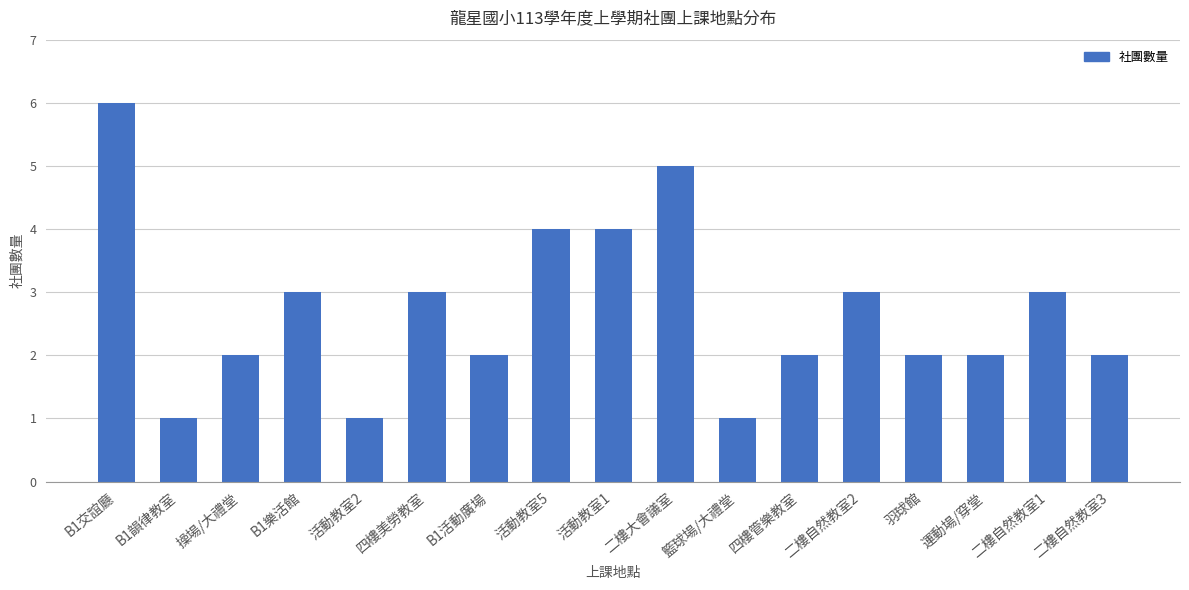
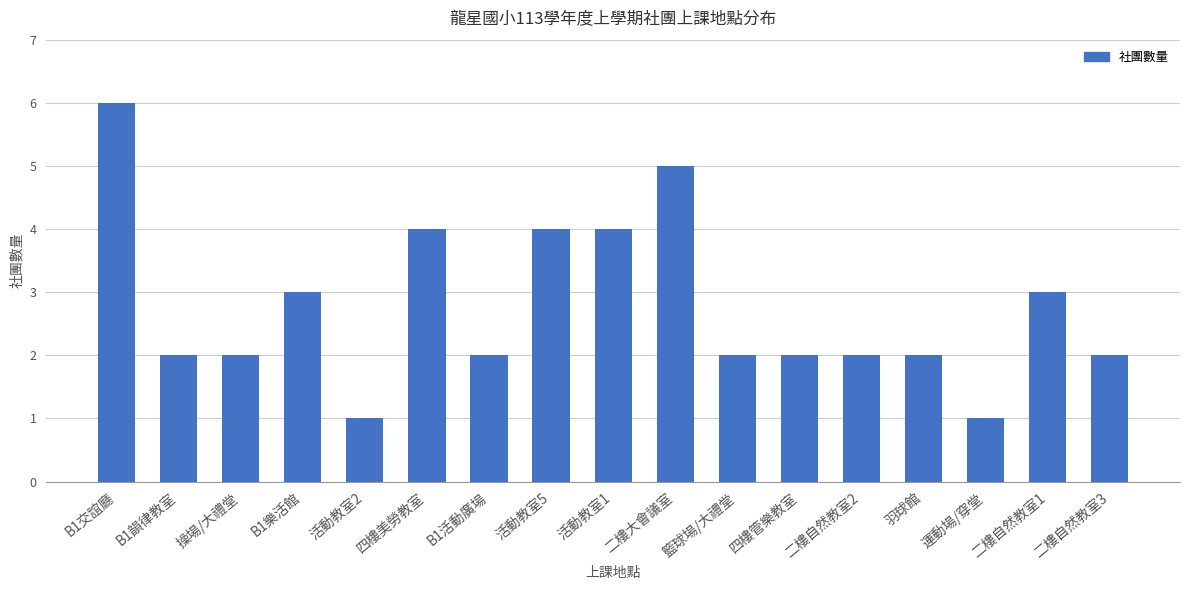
B1韻律教室: 1 -> 2
四樓美勞教室: 3 -> 4
籃球場/大禮堂: 1 -> 2
二樓自然教室2: 3 -> 2
運動場/穿堂: 2 -> 1
